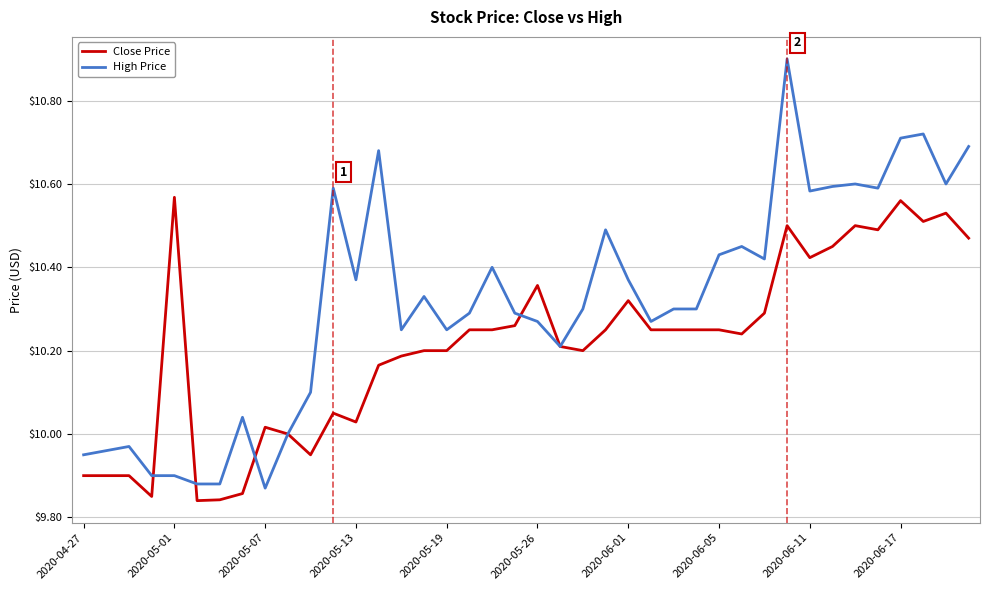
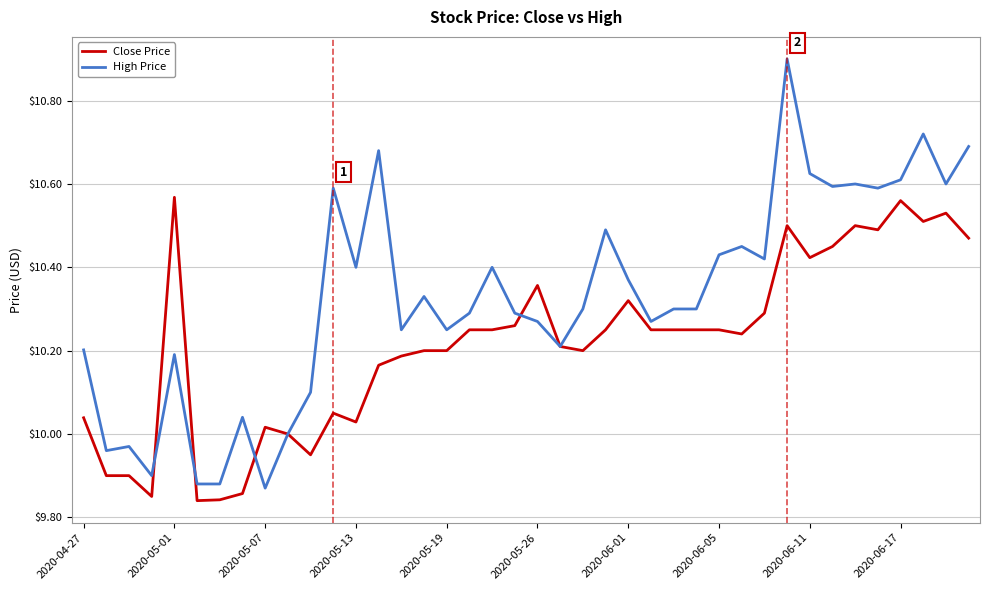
Close Price, 2020-04-27: $9.90 -> $10.04
High Price, 2020-04-27: $9.95 -> $10.20
High Price, 2020-05-01: $9.90 -> $10.19
High Price, 2020-05-13: $10.37 -> $10.40
High Price, 2020-06-11: $10.58 -> $10.63
High Price, 2020-06-17: $10.71 -> $10.61
